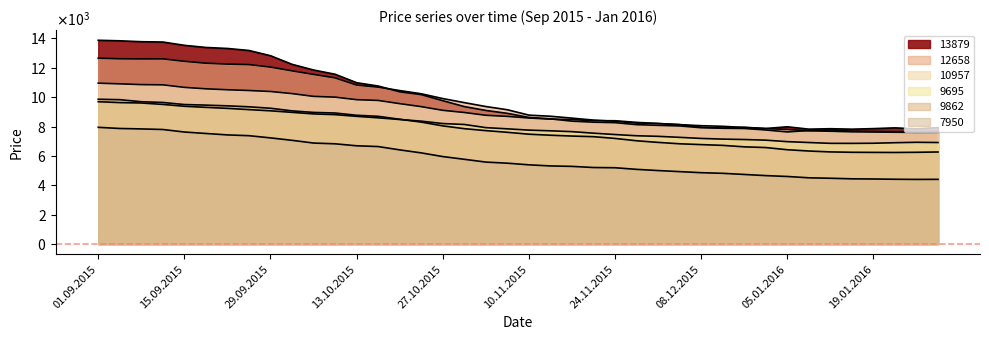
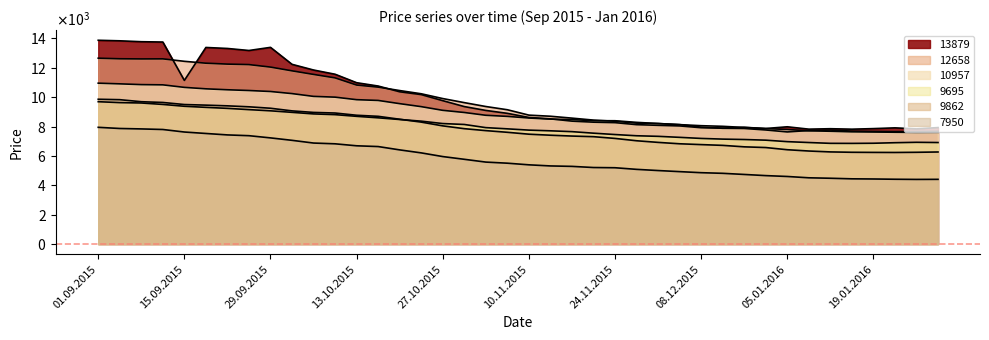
13879, 15.09.2015: 13500 -> 11100
13879, 29.09.2015: 12800 -> 13400
